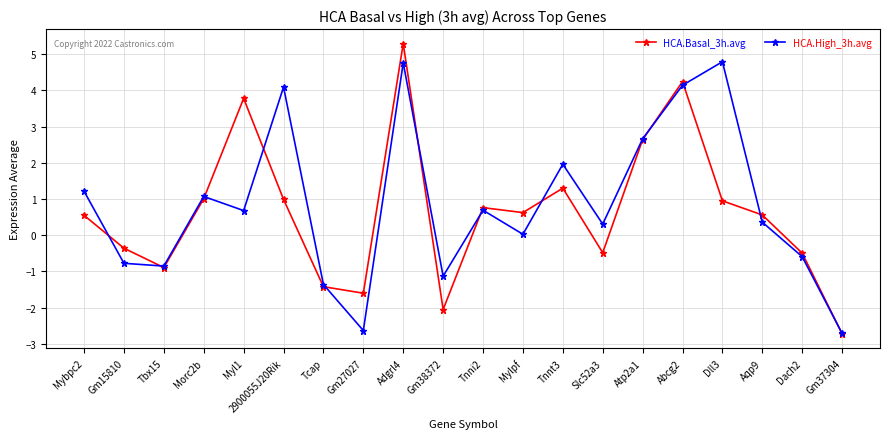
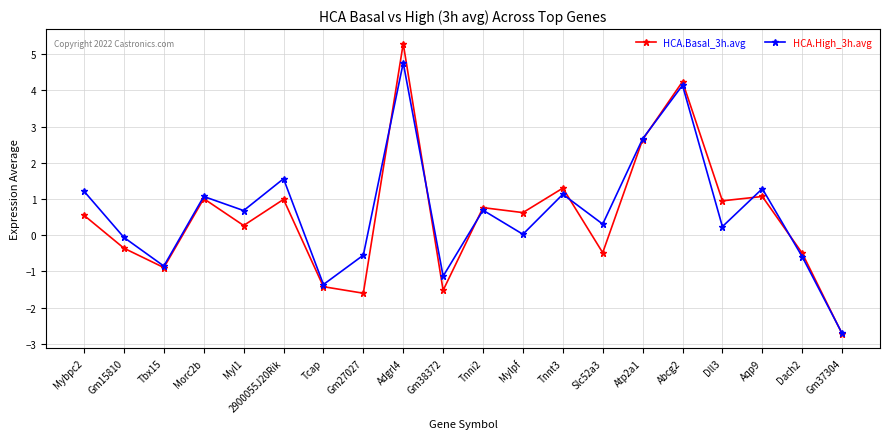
HCA.High_3h.avg, Gm15810: -0.8 -> -0.1
HCA.Basal_3h.avg, Myl1: 3.8 -> 0.3
HCA.High_3h.avg, 2900055J20Rik: 4.1 -> 1.6
HCA.High_3h.avg, Gm27027: -2.6 -> -0.6
HCA.Basal_3h.avg, Gm38372: -2.1 -> -1.5
HCA.High_3h.avg, Tnnt3: 2.0 -> 1.1
HCA.High_3h.avg, Dll3: 4.8 -> 0.2
HCA.Basal_3h.avg, Aqp9: 0.6 -> 1.1
HCA.High_3h.avg, Aqp9: 0.4 -> 1.3
